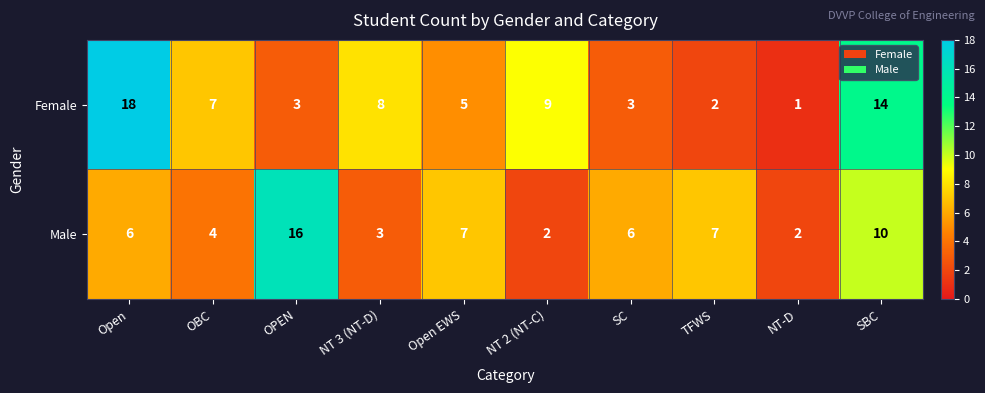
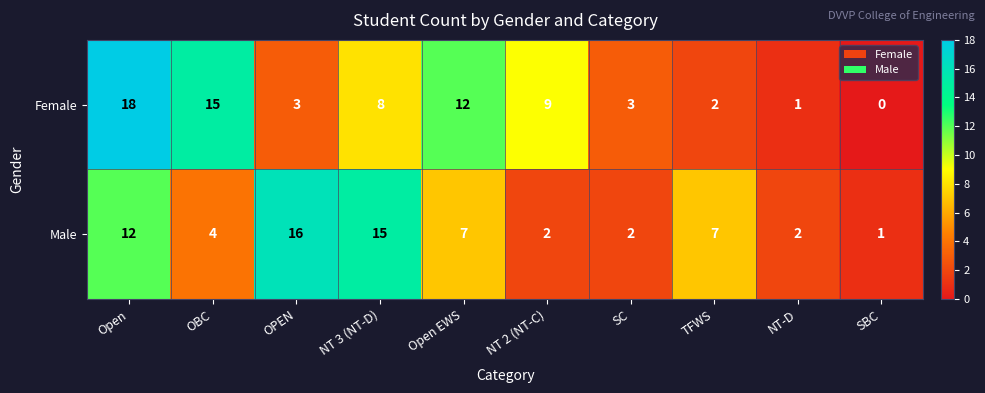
Female, OBC: 7 -> 15
Female, Open EWS: 5 -> 12
Female, SBC: 14 -> 0
Male, Open: 6 -> 12
Male, NT 3 (NT-D): 3 -> 15
Male, SC: 6 -> 2
Male, SBC: 10 -> 1
